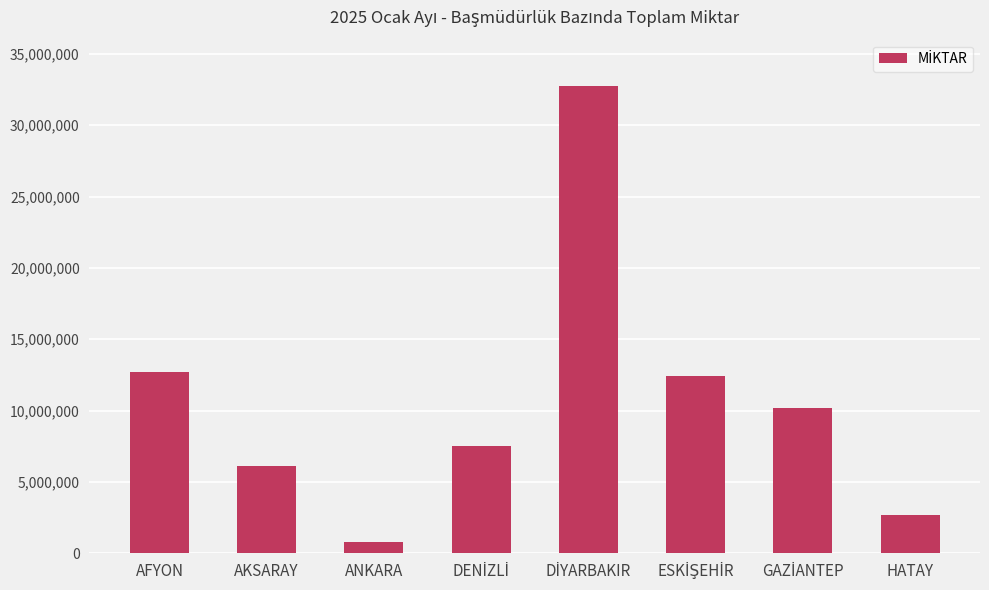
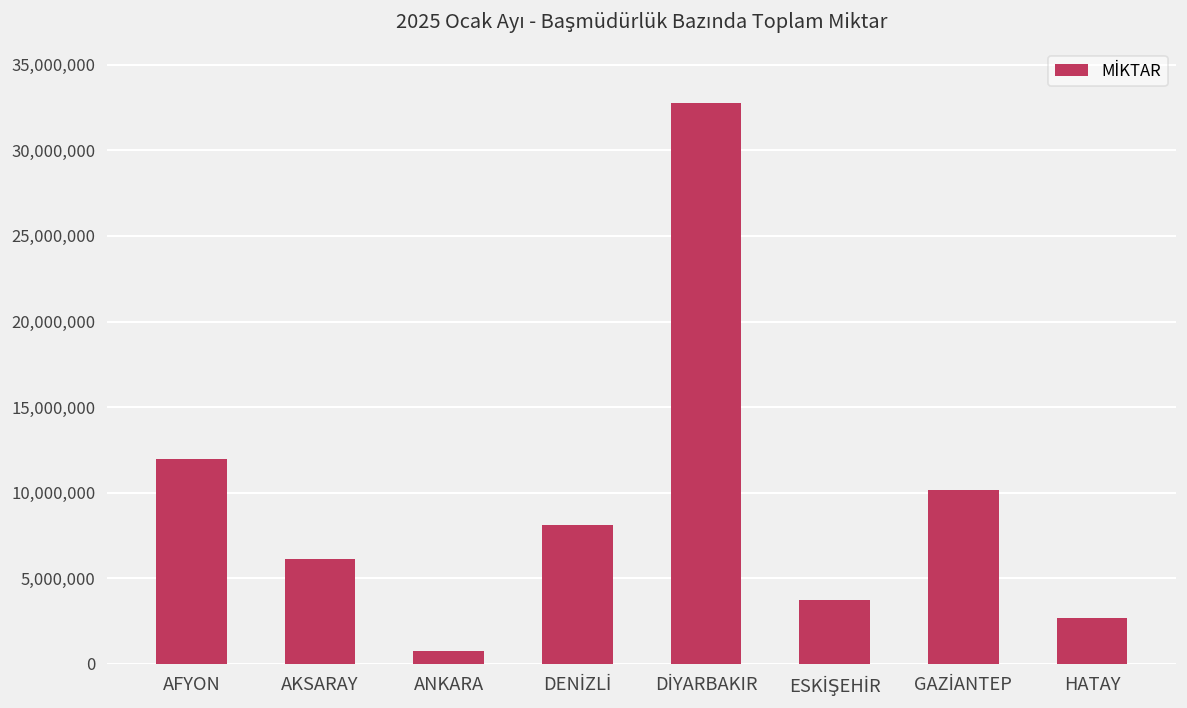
AFYON: 12,700,000 -> 11,900,000
DENİZLİ: 7,500,000 -> 8,100,000
ESKİŞEHİR: 12,400,000 -> 3,800,000
